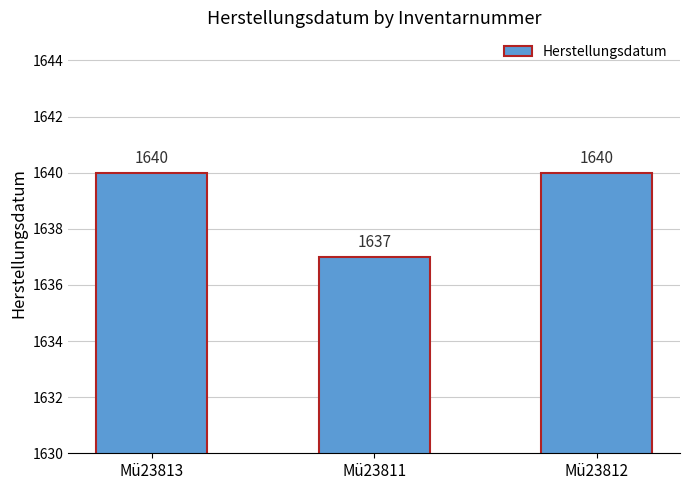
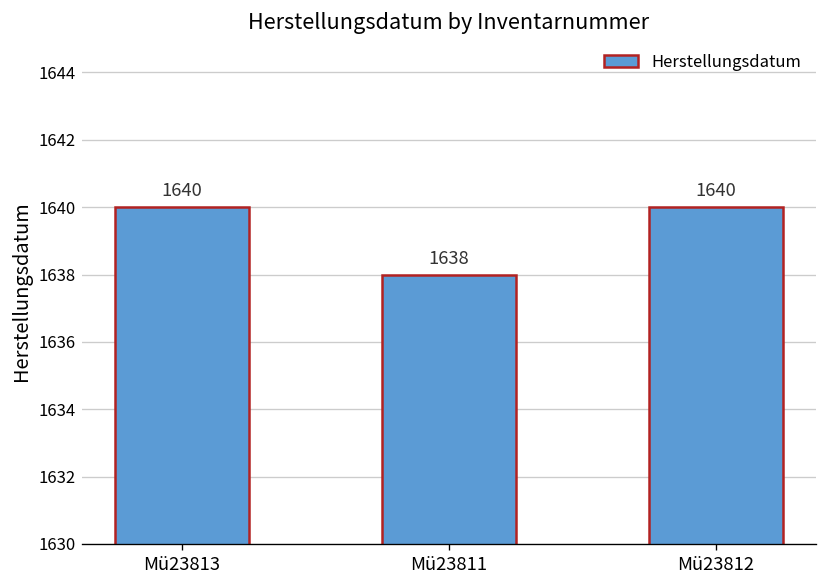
Mü23811: 1637 -> 1638
